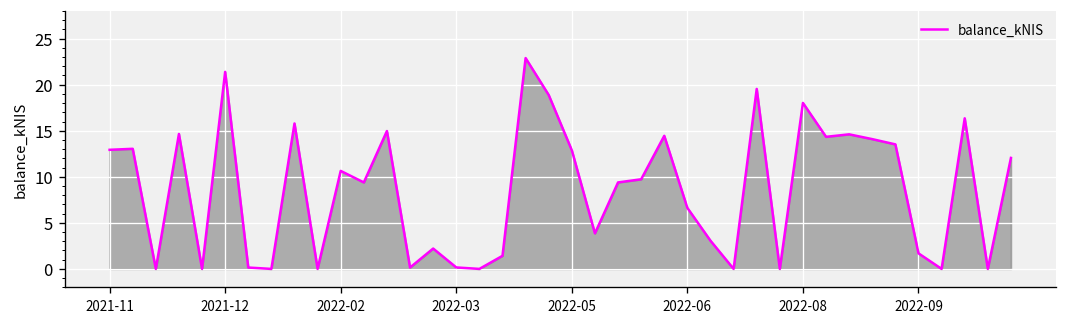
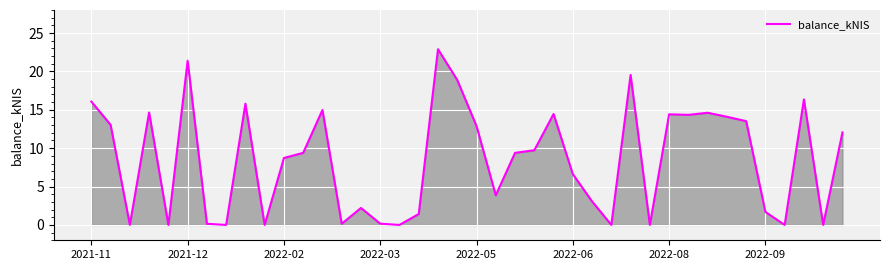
2021-11: 13 -> 16
2022-02: 11 -> 9
2022-08: 18 -> 14
